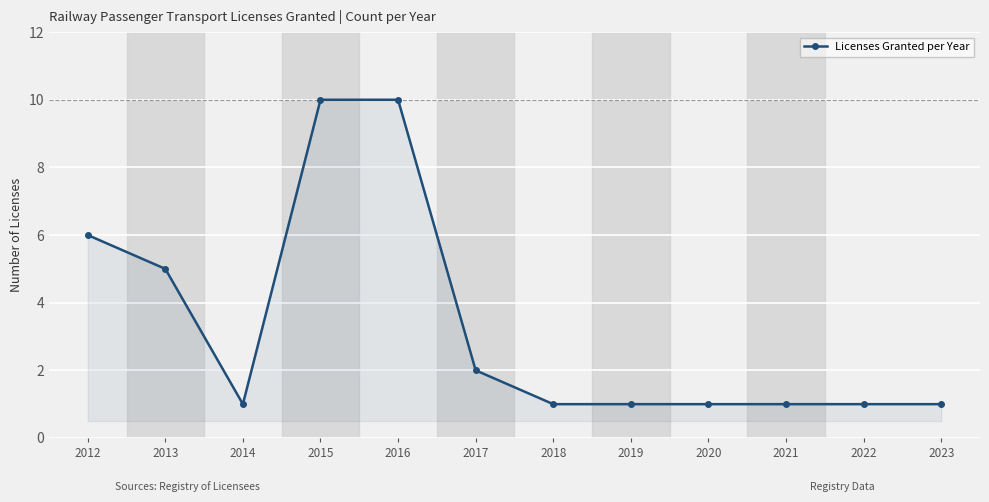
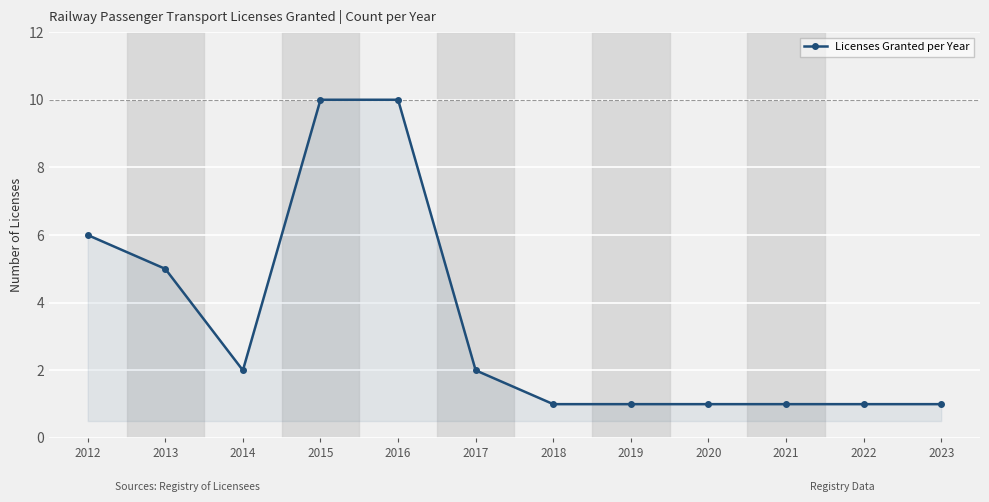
2014: 1 -> 2
